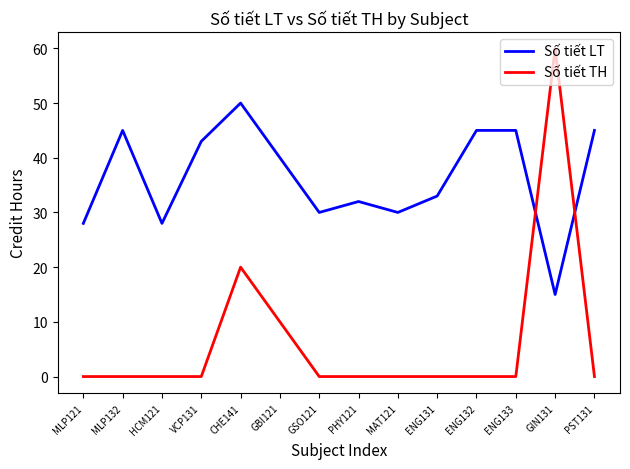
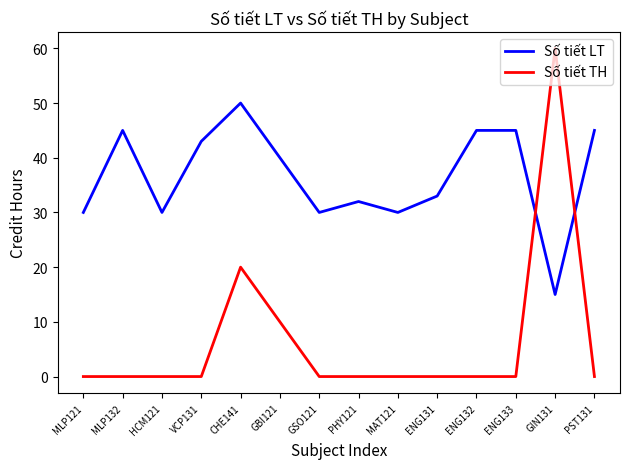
Số tiết LT, MLP121: 28 -> 30
Số tiết LT, HCM121: 28 -> 30
